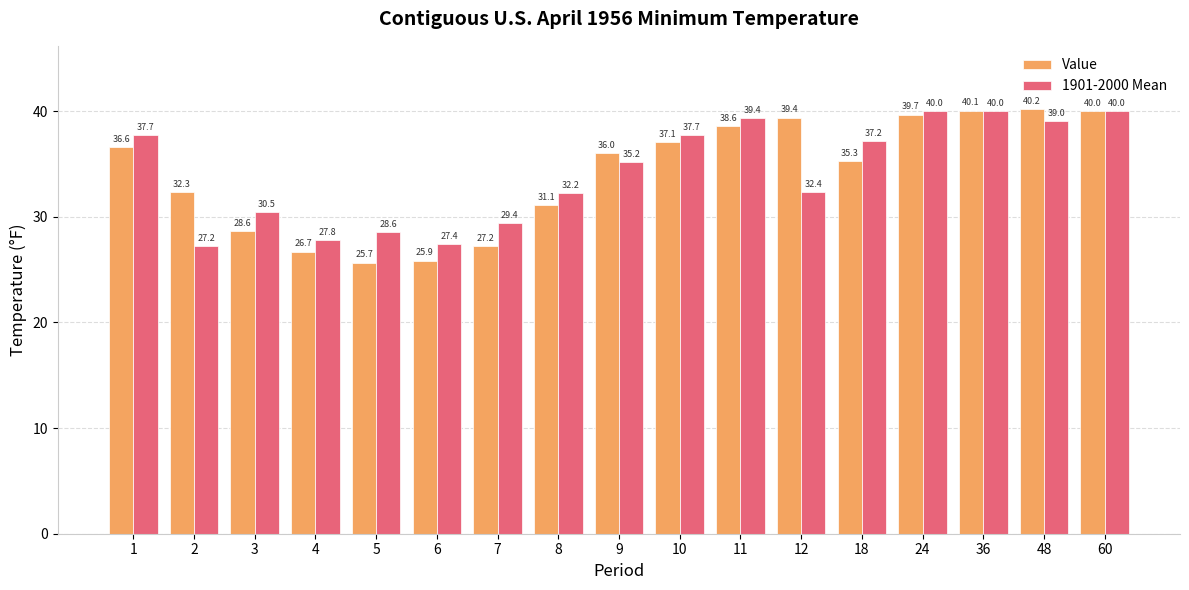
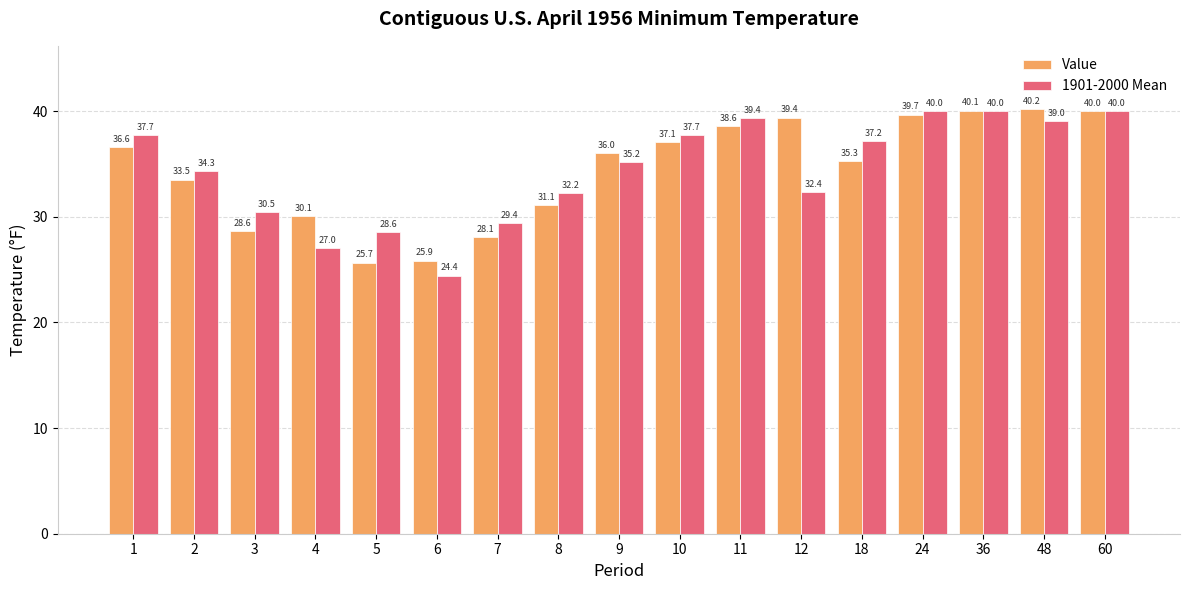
Value, 2: 32.3 -> 33.5
1901-2000 Mean, 2: 27.2 -> 34.3
Value, 4: 26.7 -> 30.1
1901-2000 Mean, 4: 27.8 -> 27.0
1901-2000 Mean, 6: 27.4 -> 24.4
Value, 7: 27.2 -> 28.1
